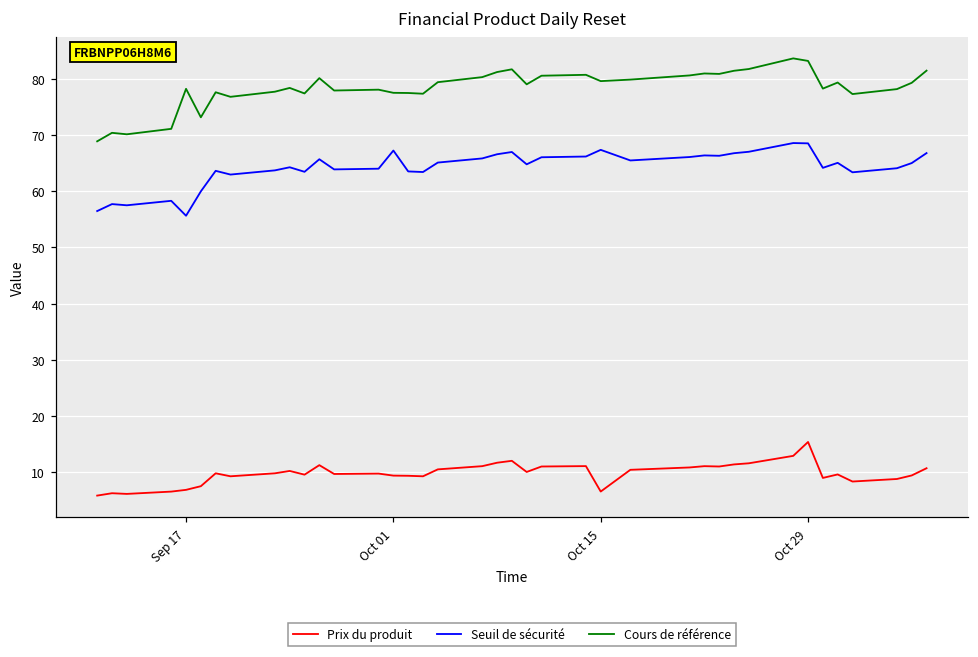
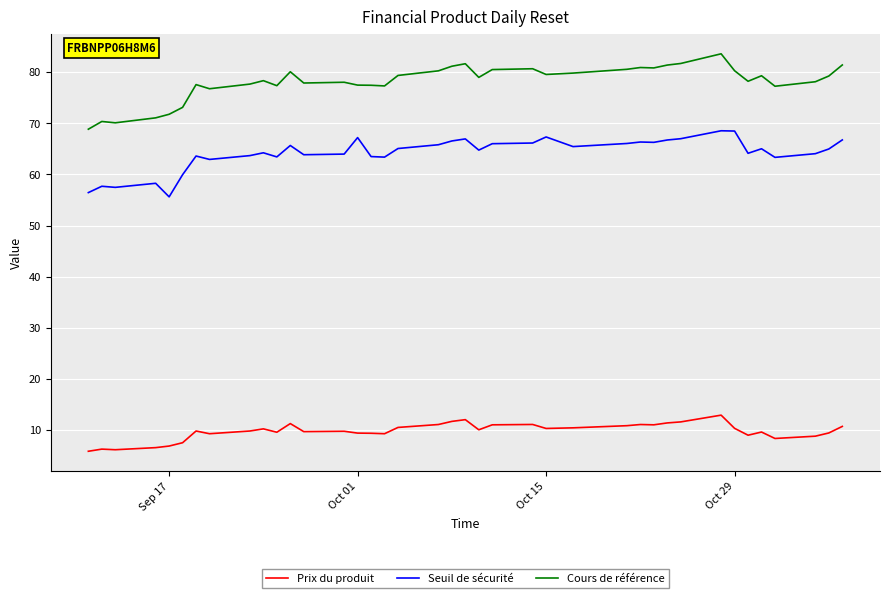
Cours de référence, Sep 17: 78 -> 72
Prix du produit, Oct 15: 7 -> 10
Prix du produit, Oct 29: 15 -> 10
Cours de référence, Oct 29: 83 -> 80
